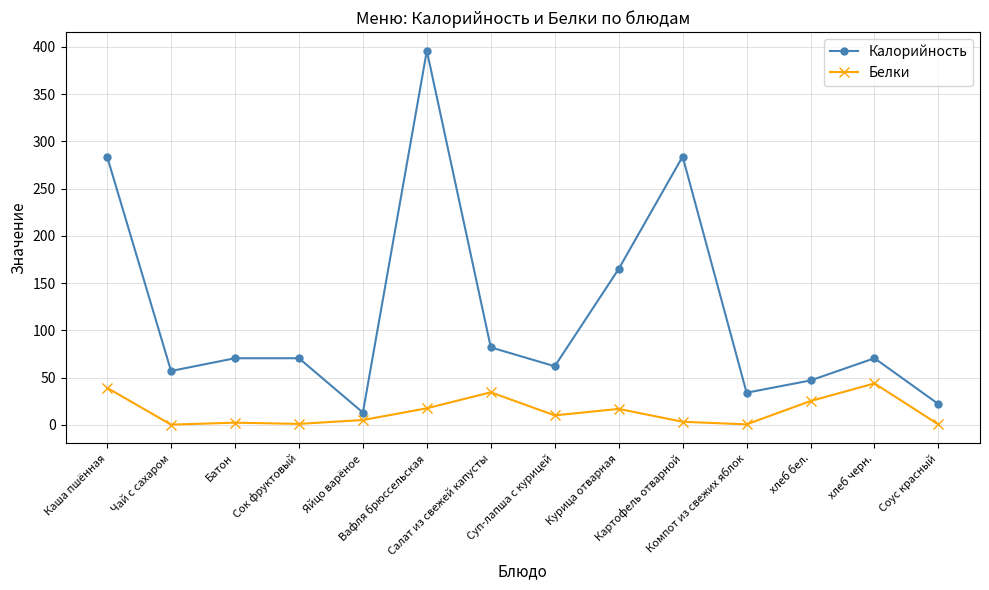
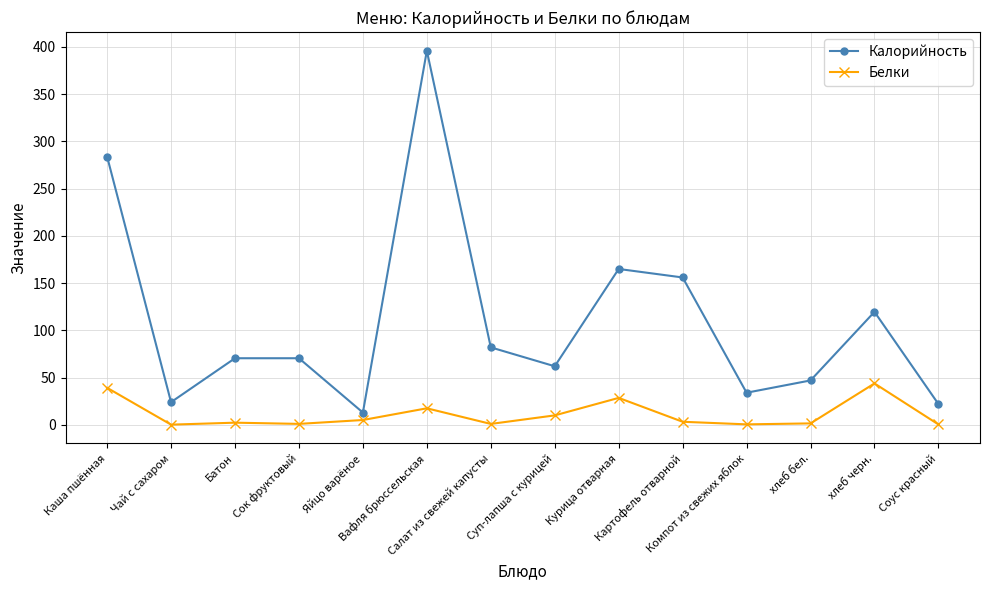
Калорийность, Чай с сахаром: 60 -> 20
Белки, Салат из свежей капусты: 30 -> 0
Белки, Курица отварная: 20 -> 30
Калорийность, Картофель отварной: 280 -> 160
Белки, хлеб бел.: 30 -> 0
Калорийность, хлеб черн.: 70 -> 120
